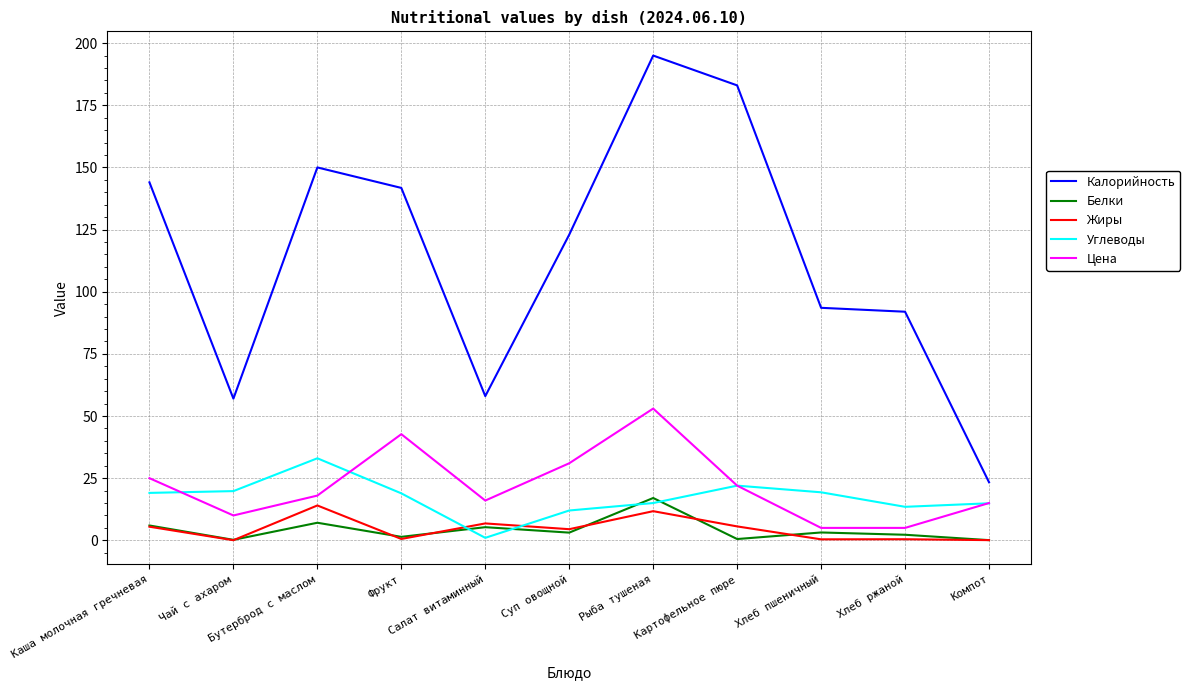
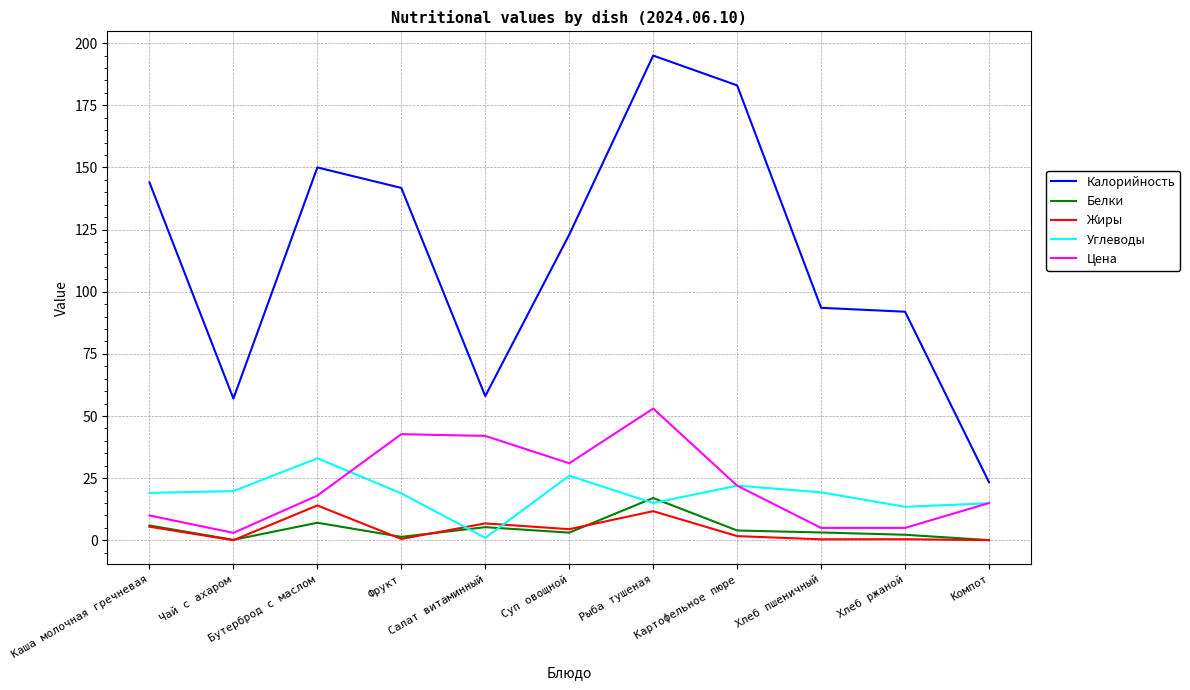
Цена, Каша молочная гречневая: 25 -> 10
Цена, Чай с ахаром: 10 -> 3
Цена, Салат витаминный: 16 -> 42
Углеводы, Суп овощной: 12 -> 26
Белки, Картофельное пюре: 1 -> 4
Жиры, Картофельное пюре: 6 -> 2
